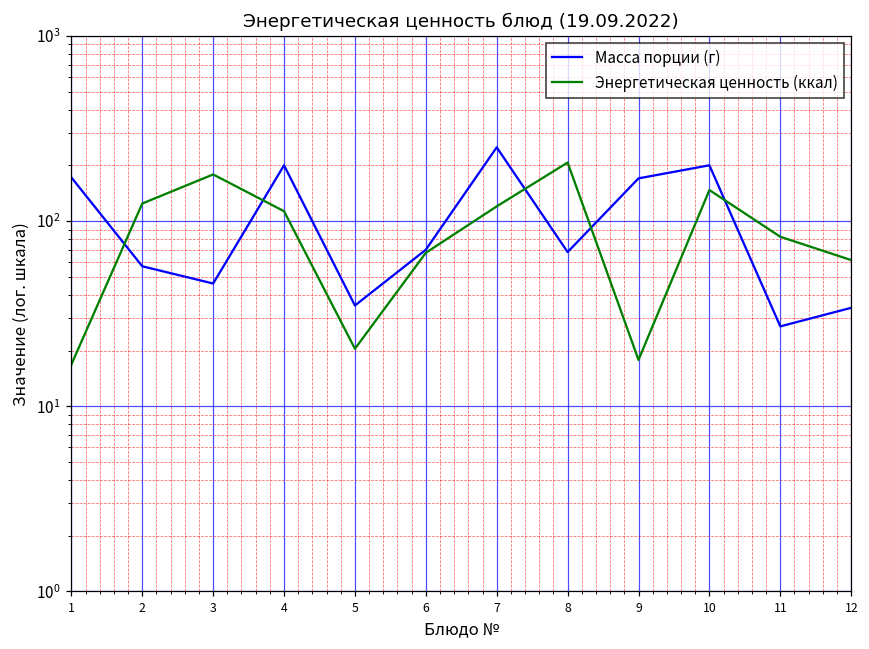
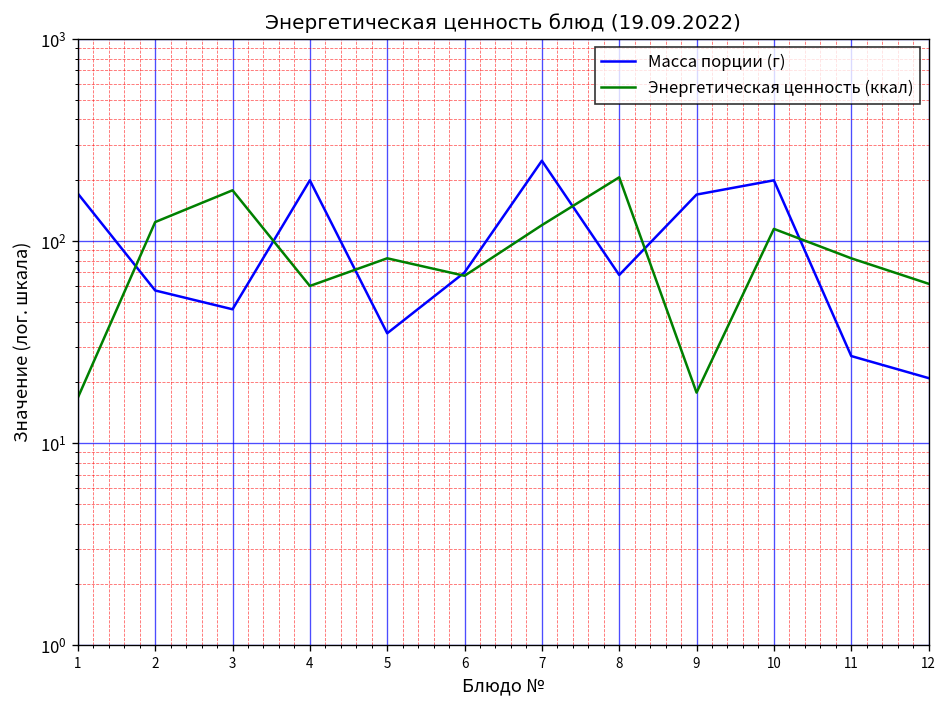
Энергетическая ценность (ккал), 4: 110 -> 60
Энергетическая ценность (ккал), 5: 20 -> 80
Энергетическая ценность (ккал), 10: 150 -> 120
Масса порции (г), 12: 34 -> 21
